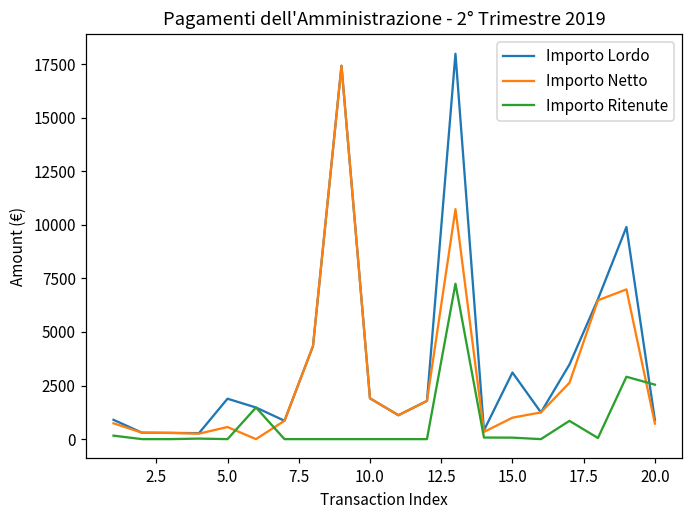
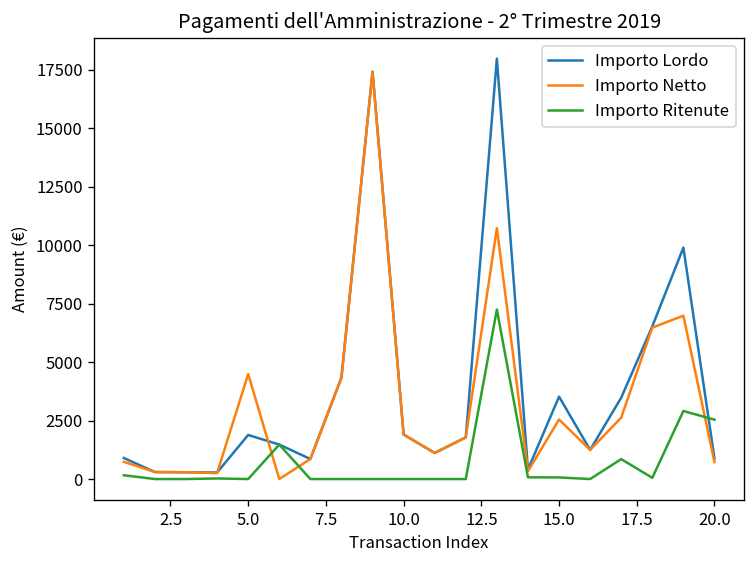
Importo Netto, 5.0: 600 -> 4500
Importo Lordo, 15.0: 3100 -> 3500
Importo Netto, 15.0: 1000 -> 2500
